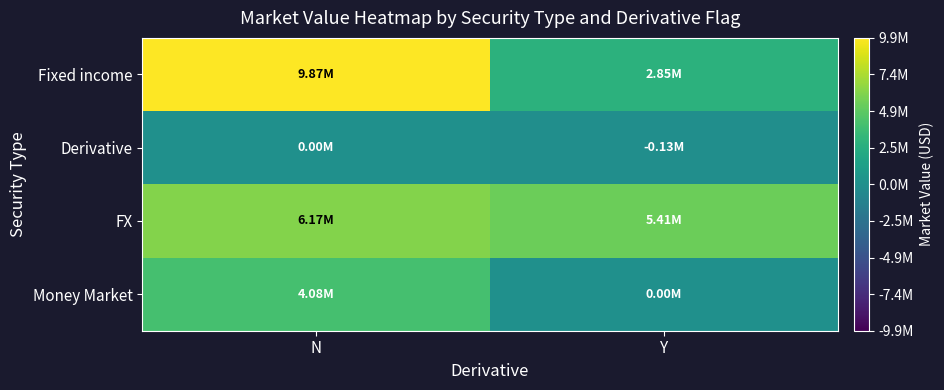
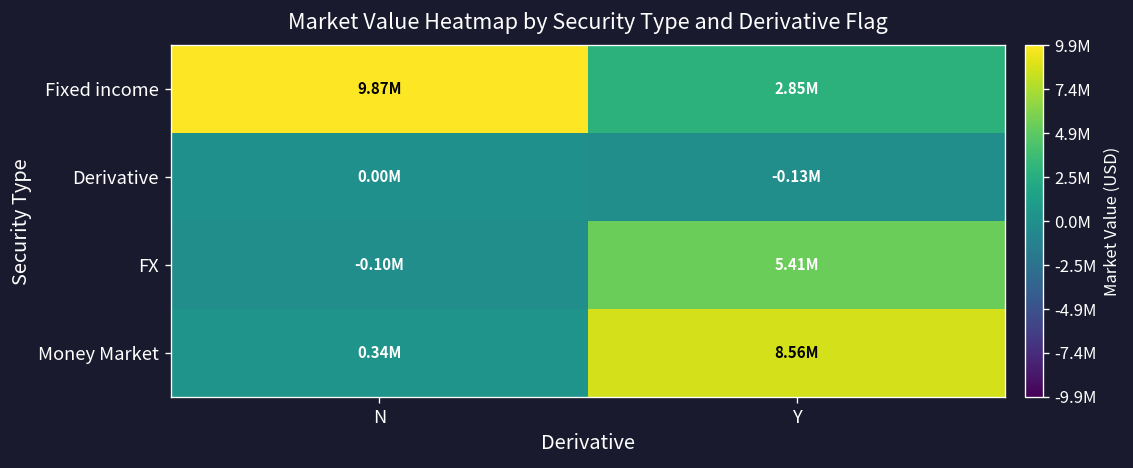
FX, N: 6.17M -> -0.10M
Money Market, N: 4.08M -> 0.34M
Money Market, Y: 0.00M -> 8.56M
